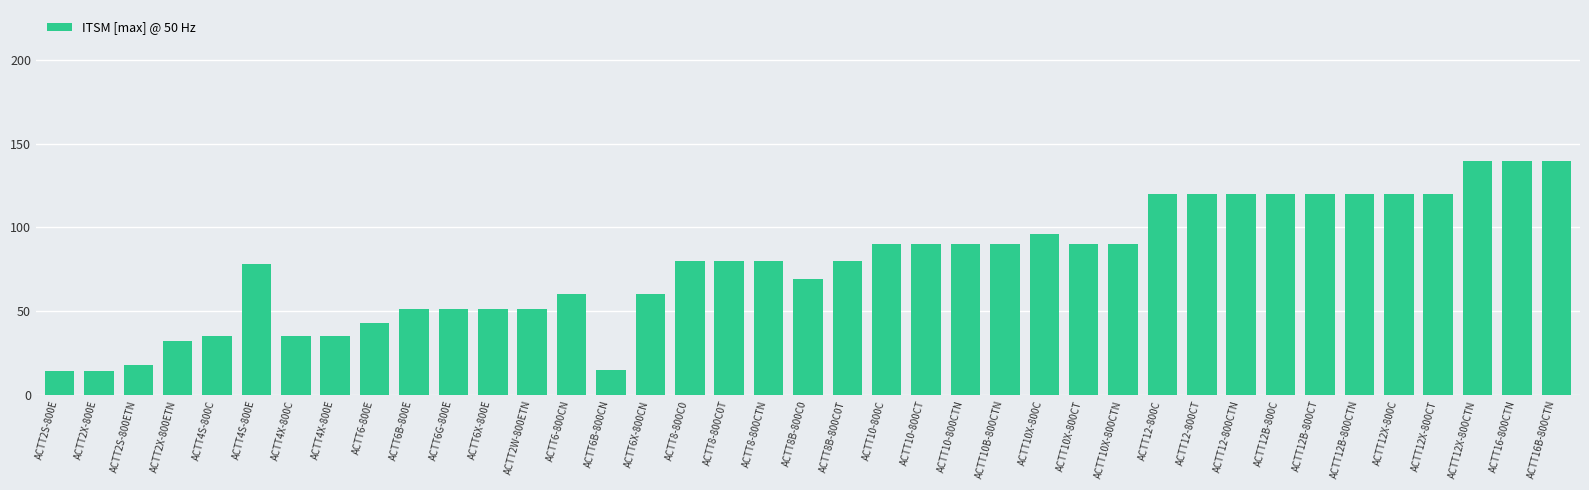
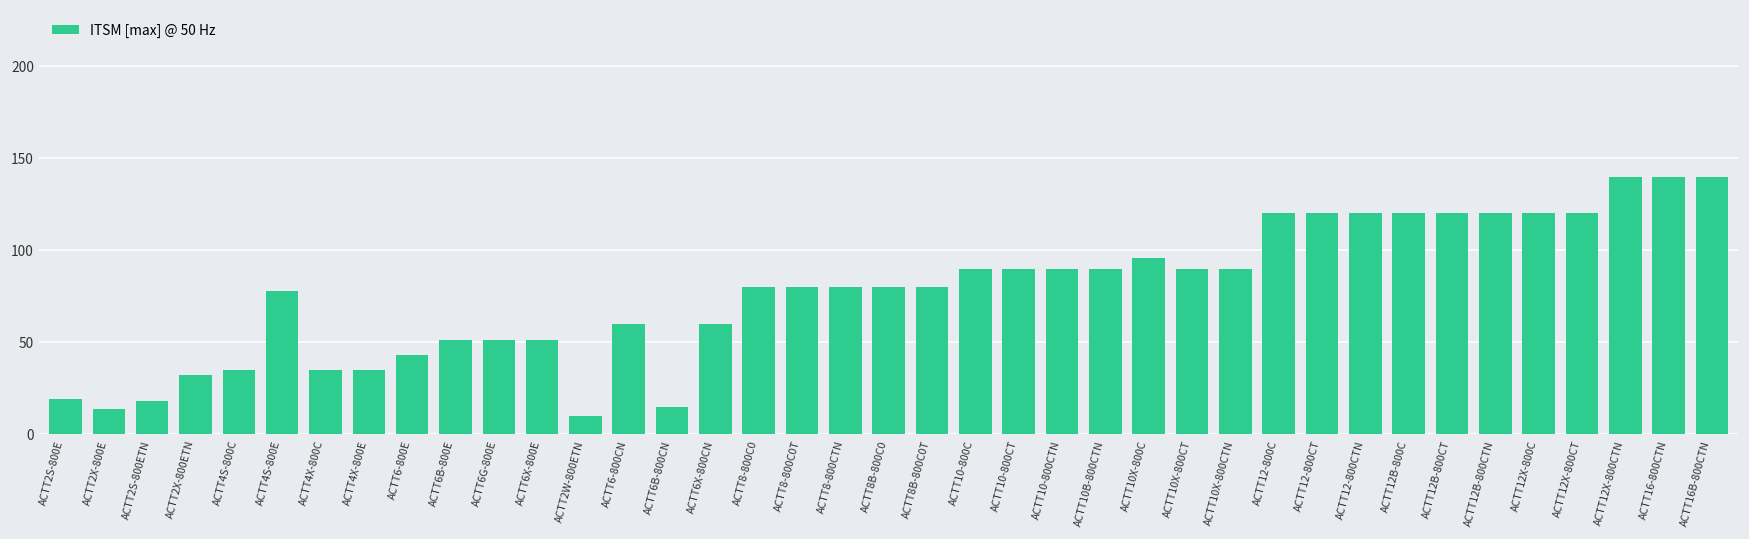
ACTT2S-800E: 14 -> 19
ACTT2W-800ETN: 51 -> 10
ACTT8B-800C0: 69 -> 80
